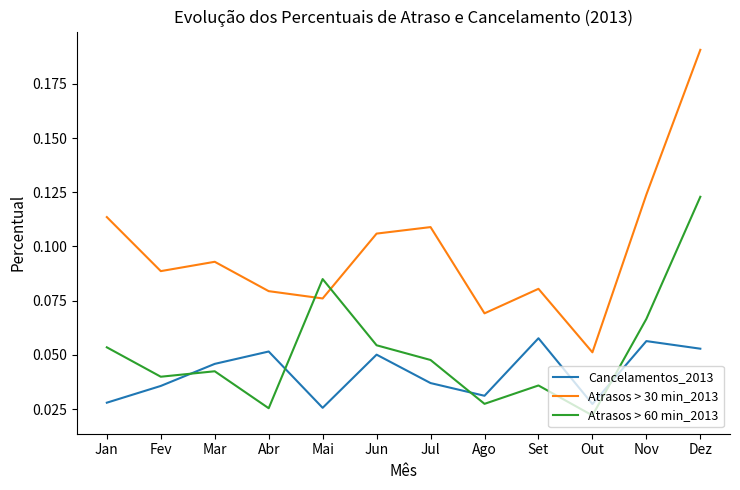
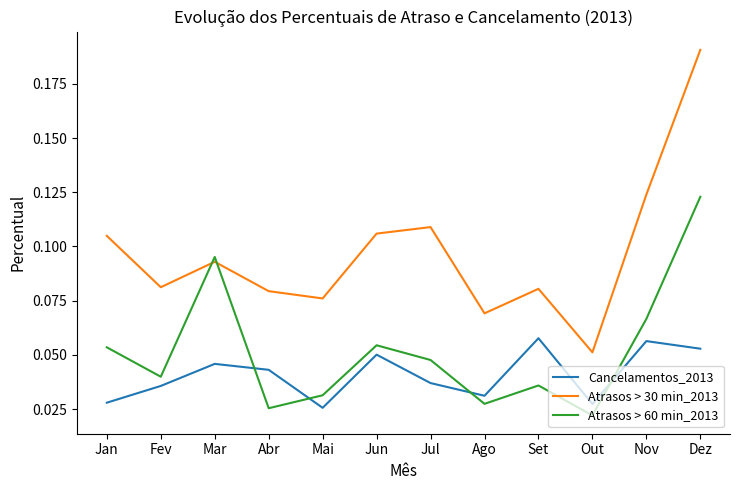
Atrasos > 30 min_2013, Jan: 0.114 -> 0.105
Atrasos > 30 min_2013, Fev: 0.089 -> 0.081
Atrasos > 60 min_2013, Mar: 0.042 -> 0.095
Cancelamentos_2013, Abr: 0.052 -> 0.043
Atrasos > 60 min_2013, Mai: 0.085 -> 0.031
